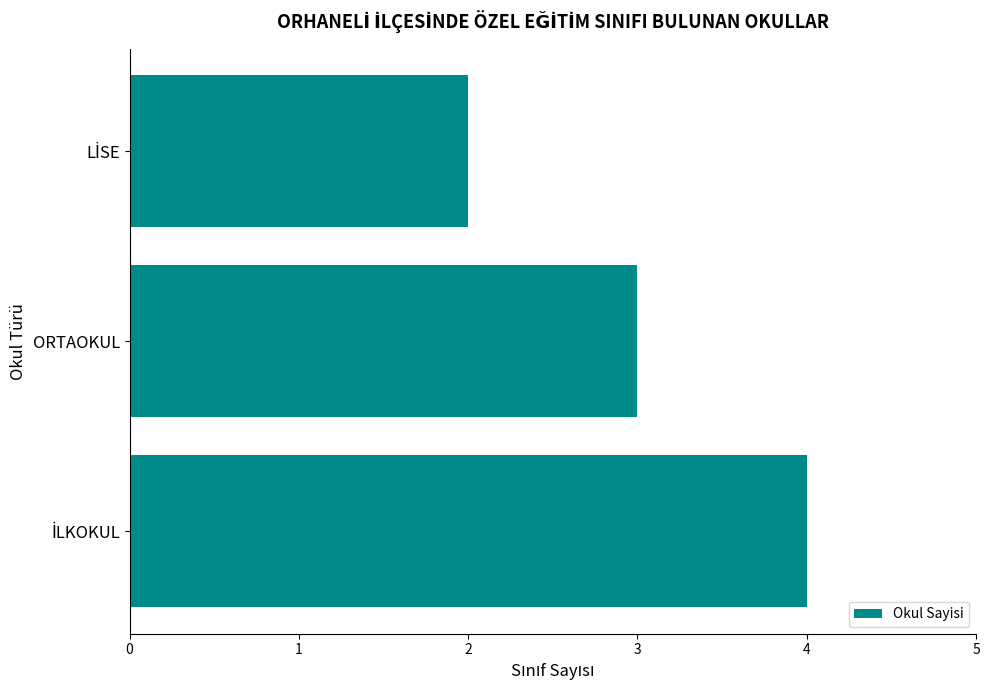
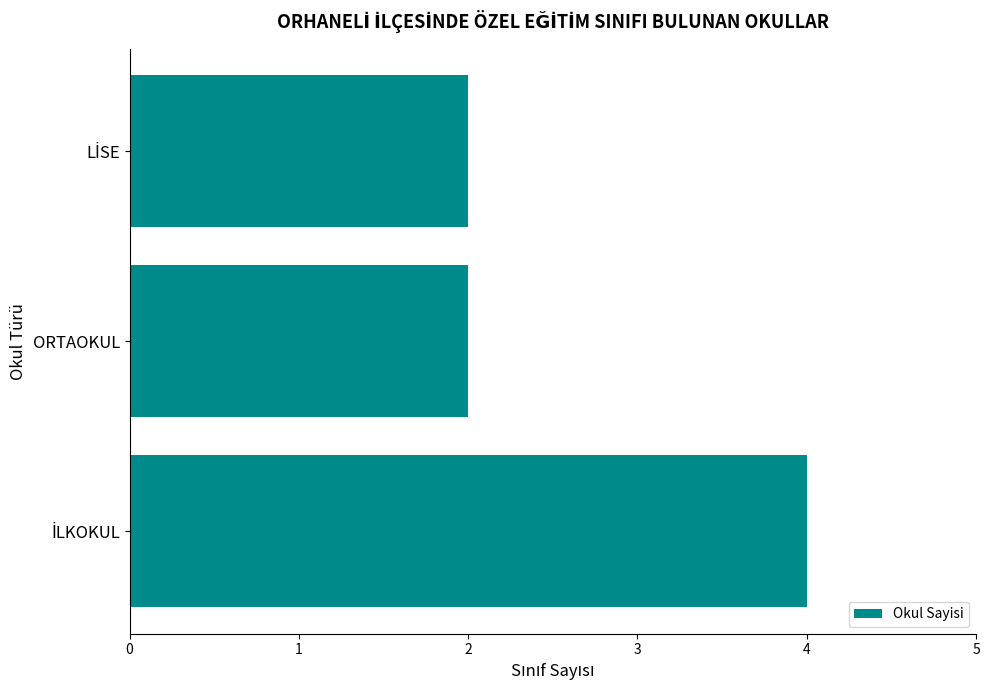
ORTAOKUL: 3 -> 2
